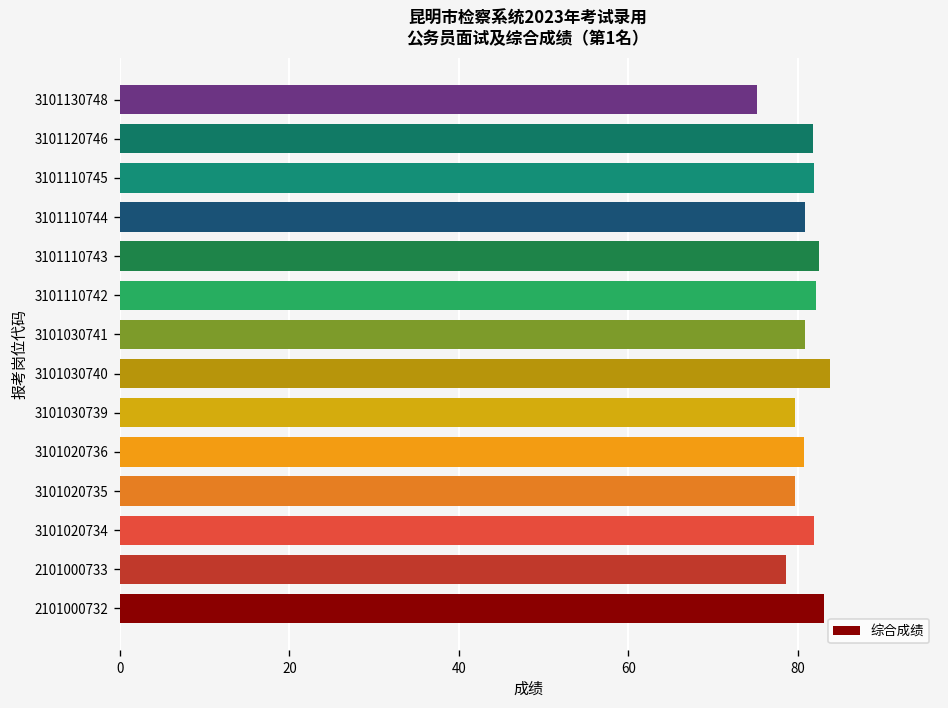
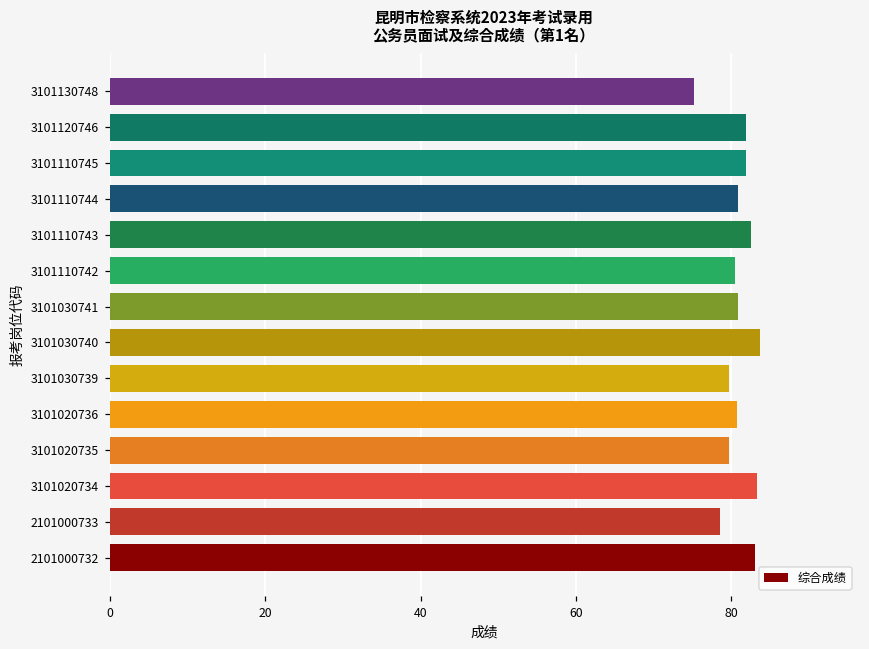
3101110742: 82 -> 80
3101020734: 82 -> 83
